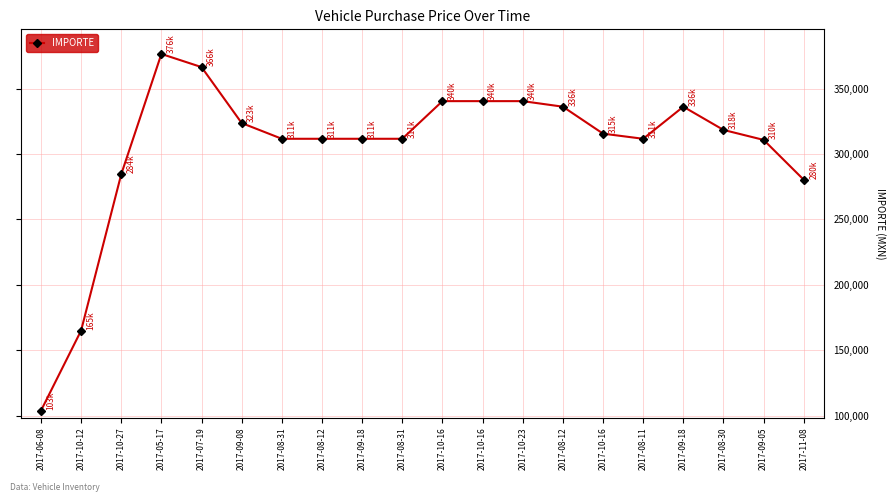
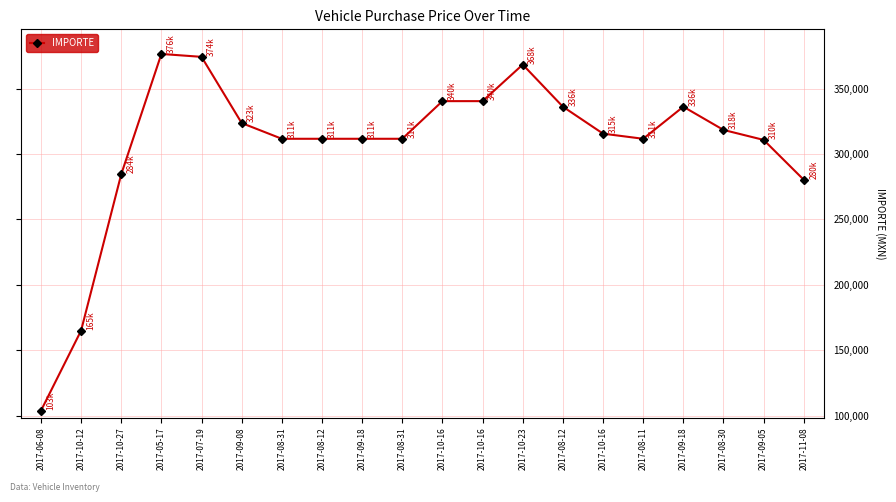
2017-07-19: 366k -> 374k
2017-10-23: 340k -> 368k
